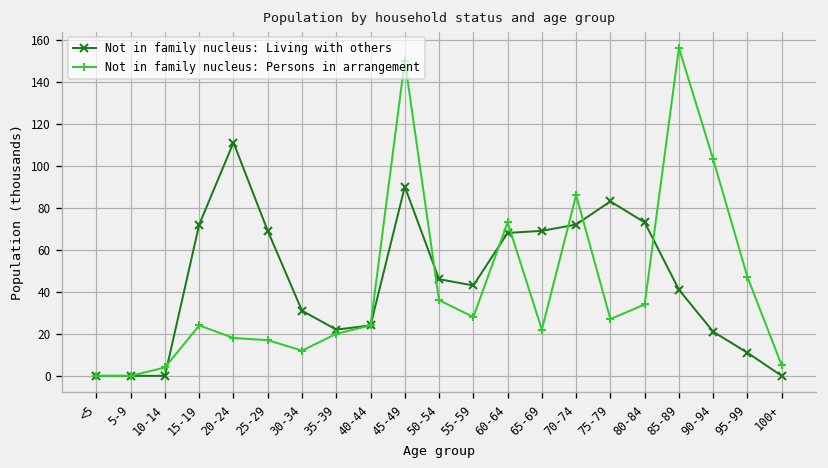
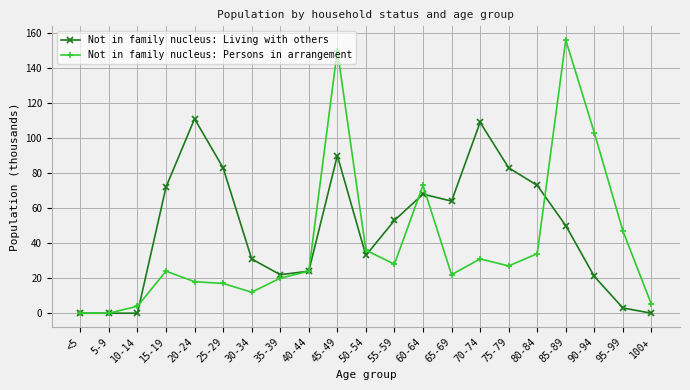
Not in family nucleus: Living with others, 25-29: 69 -> 83
Not in family nucleus: Living with others, 50-54: 46 -> 33
Not in family nucleus: Living with others, 55-59: 43 -> 53
Not in family nucleus: Living with others, 65-69: 69 -> 64
Not in family nucleus: Living with others, 70-74: 72 -> 109
Not in family nucleus: Persons in arrangement, 70-74: 86 -> 31
Not in family nucleus: Living with others, 85-89: 41 -> 50
Not in family nucleus: Living with others, 95-99: 11 -> 3
